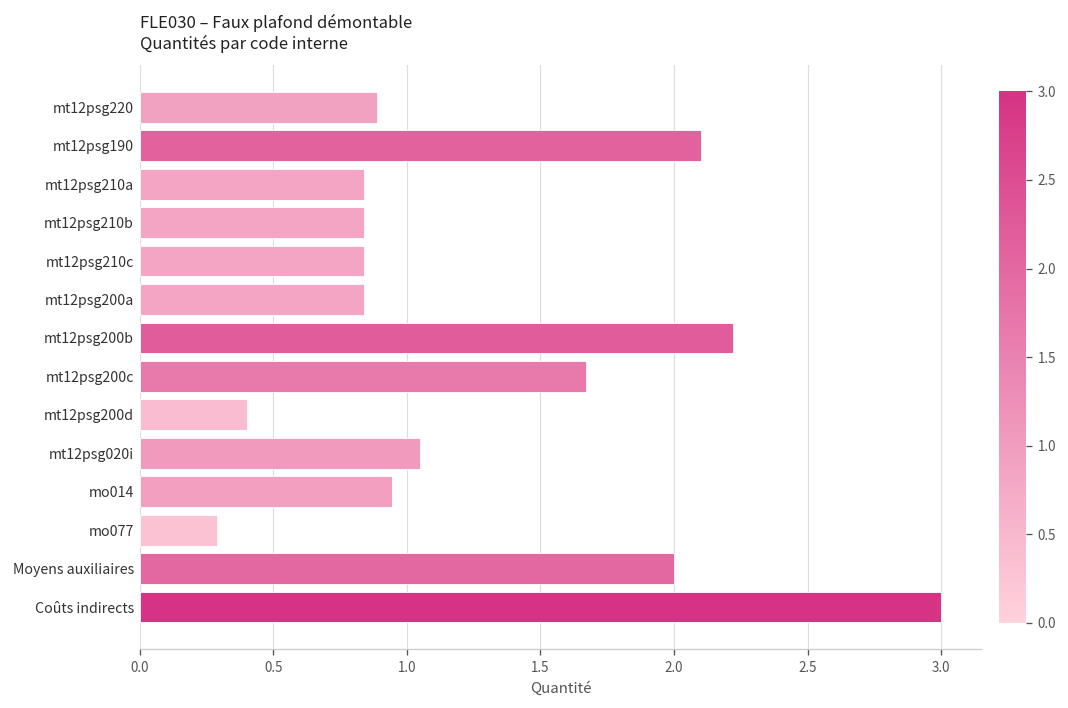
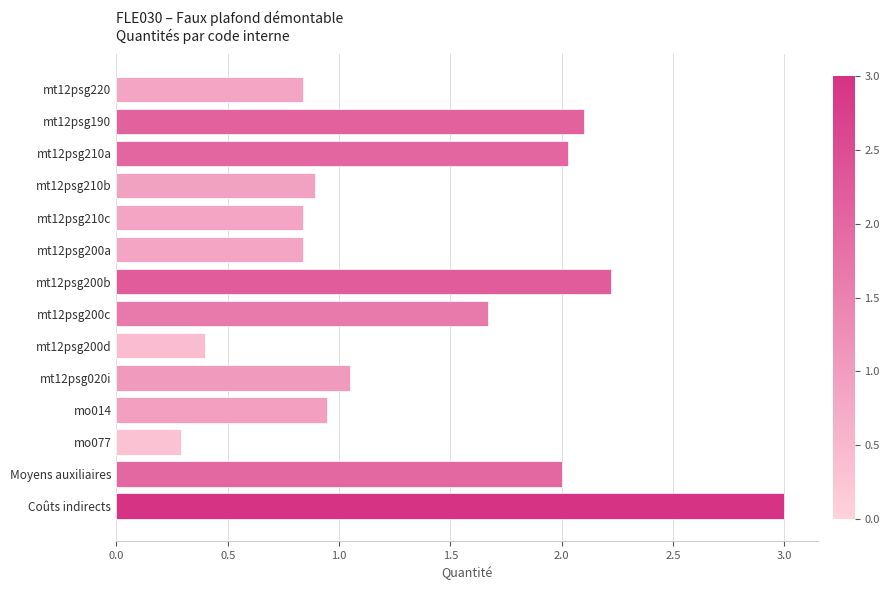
mt12psg220: 0.89 -> 0.84
mt12psg210a: 0.84 -> 2.03
mt12psg210b: 0.84 -> 0.89
